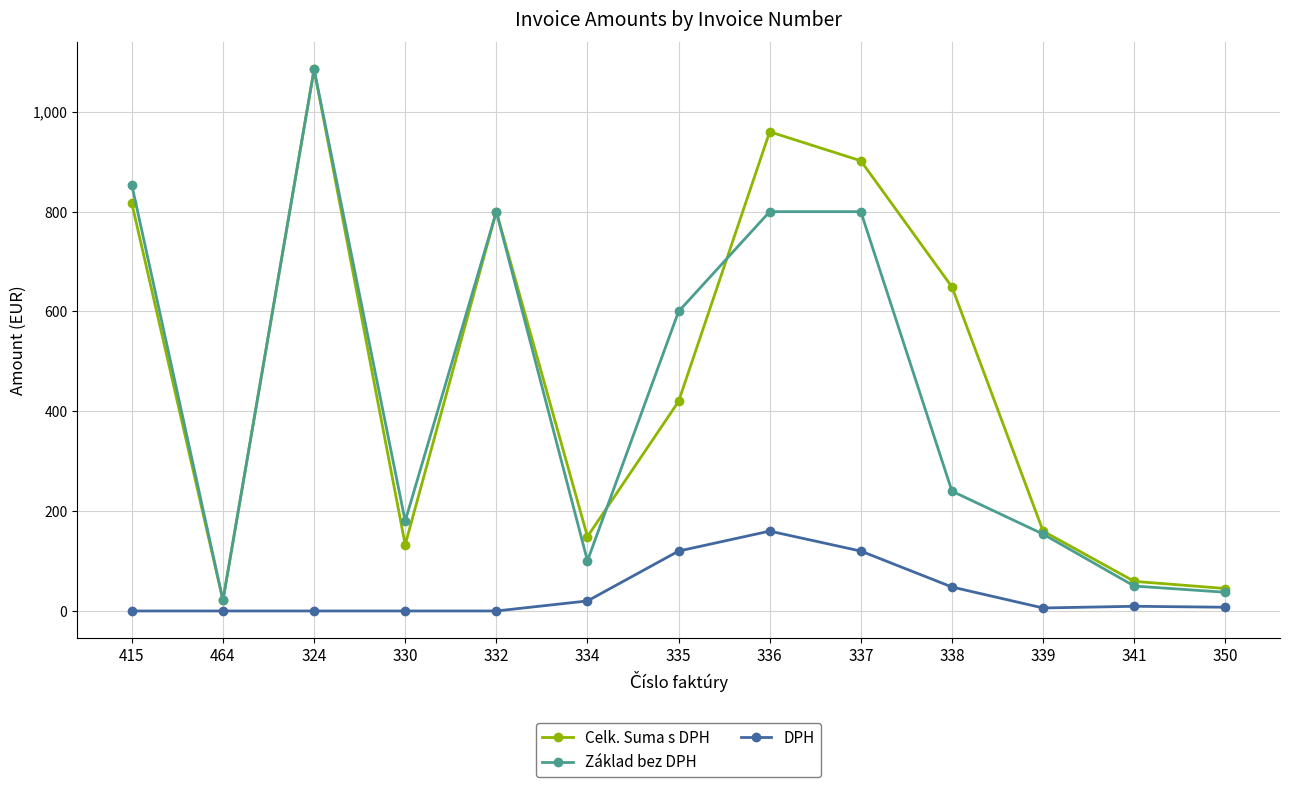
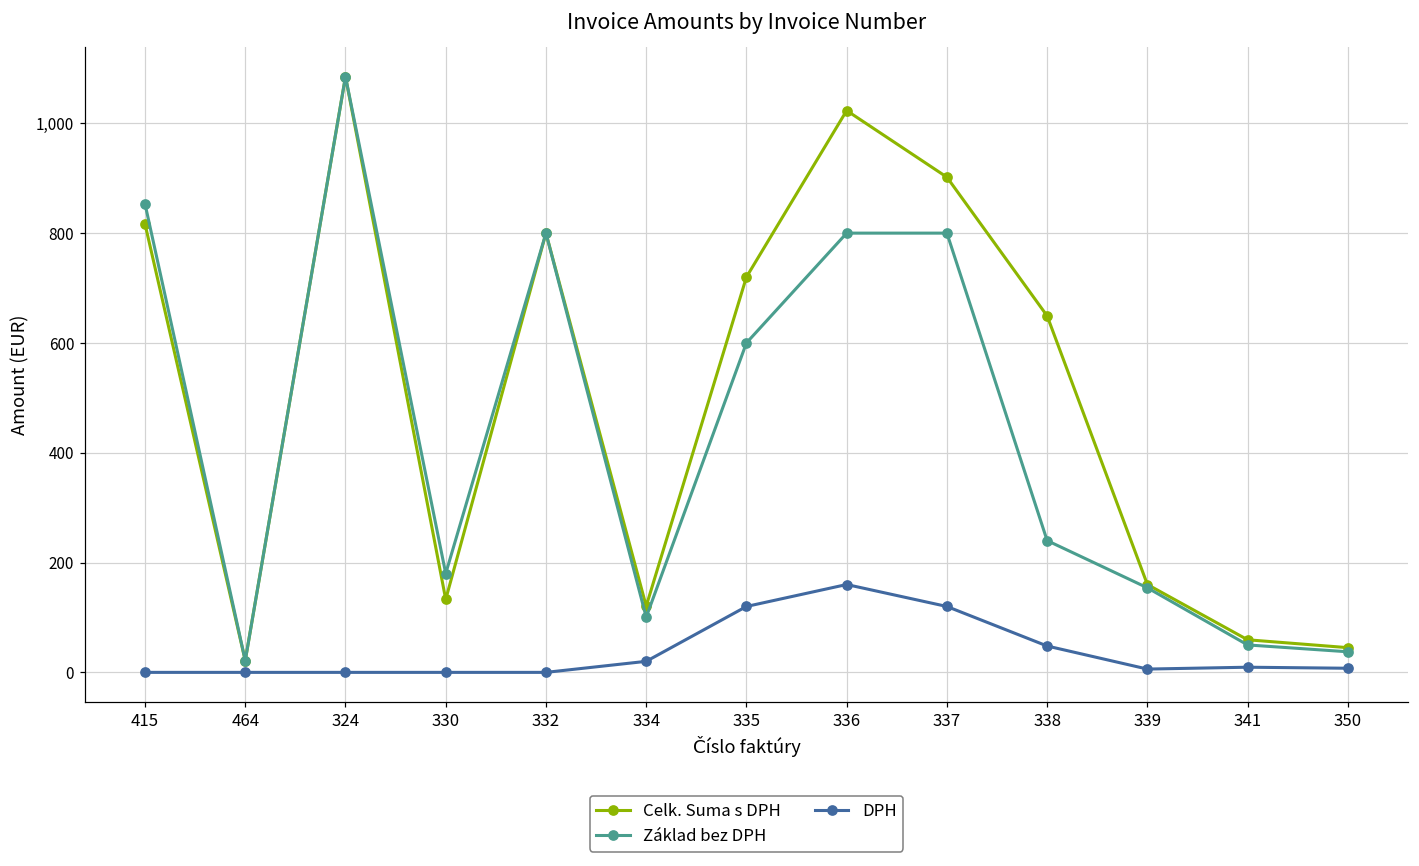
Celk. Suma s DPH, 334: 150 -> 120
Celk. Suma s DPH, 335: 420 -> 720
Celk. Suma s DPH, 336: 960 -> 1,020
